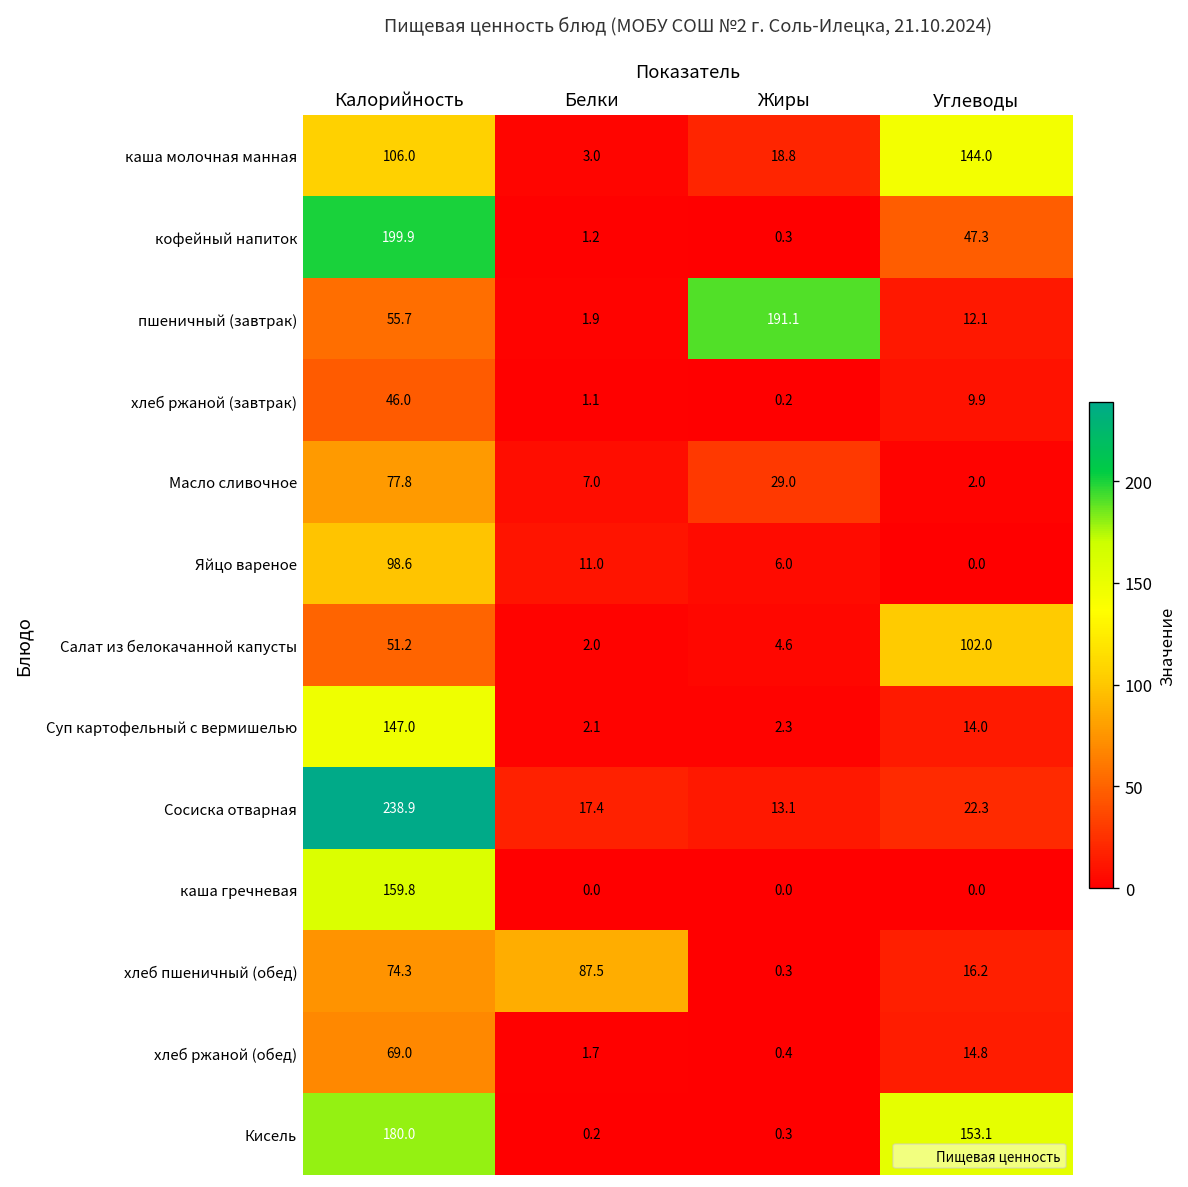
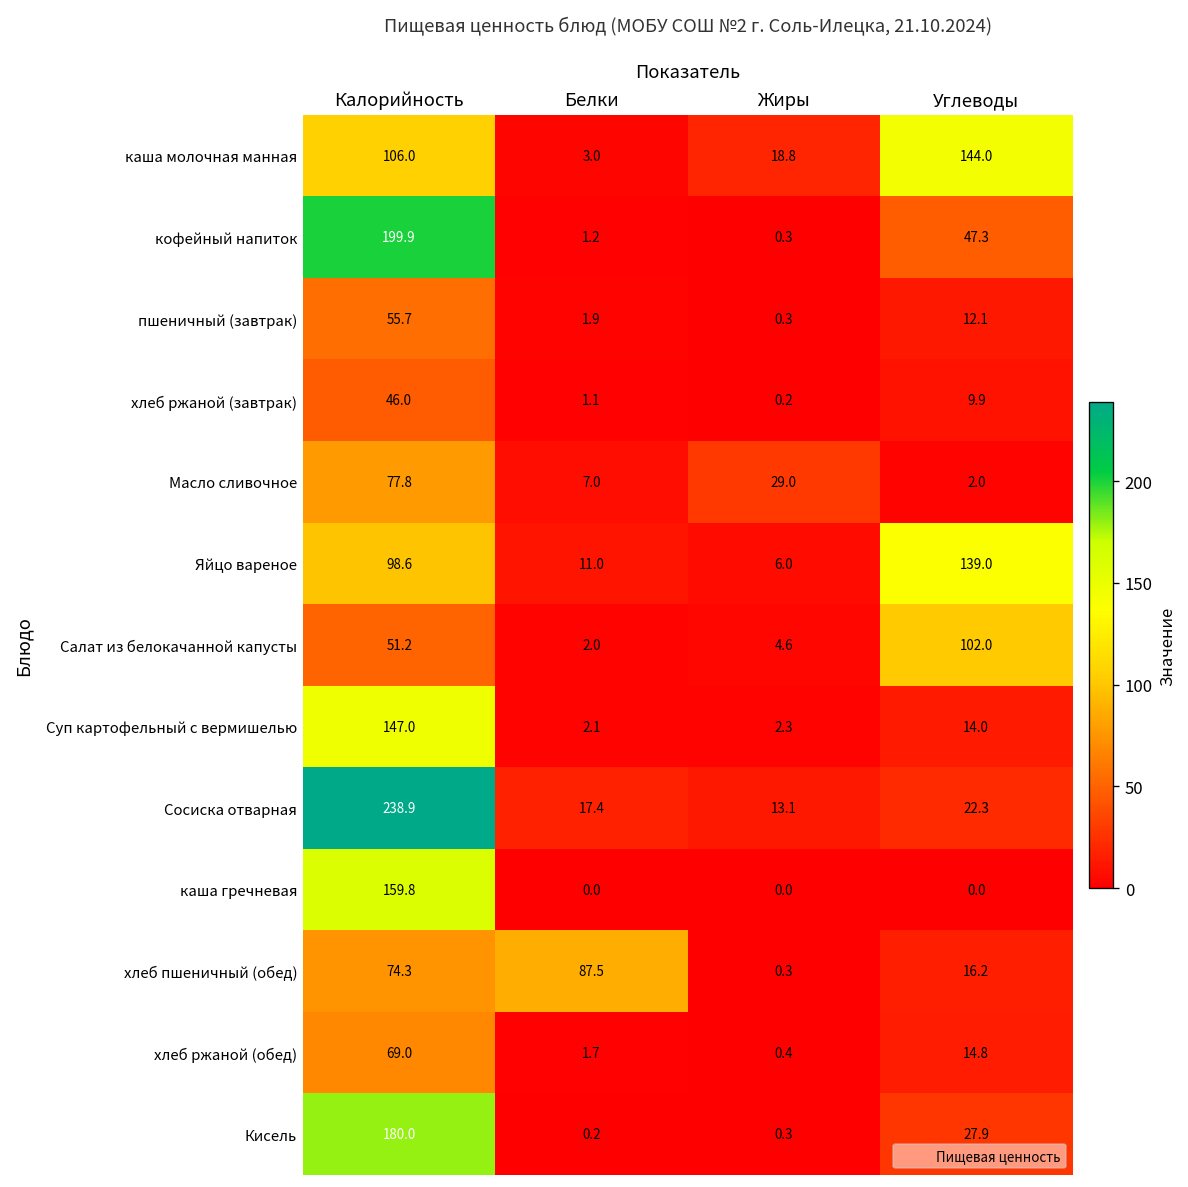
пшеничный (завтрак), Жиры: 191.1 -> 0.3
Яйцо вареное, Углеводы: 0.0 -> 139.0
Кисель, Углеводы: 153.1 -> 27.9
